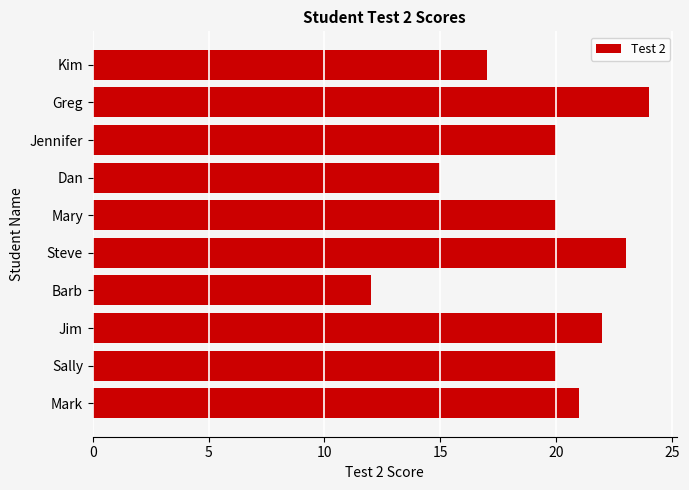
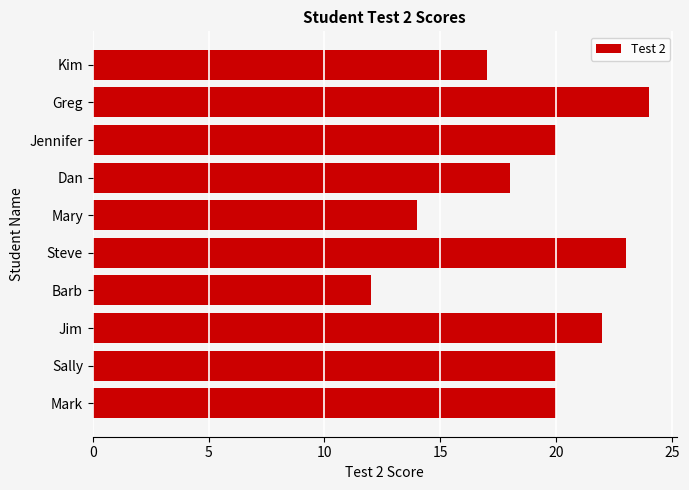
Dan: 15 -> 18
Mary: 20 -> 14
Mark: 21 -> 20
